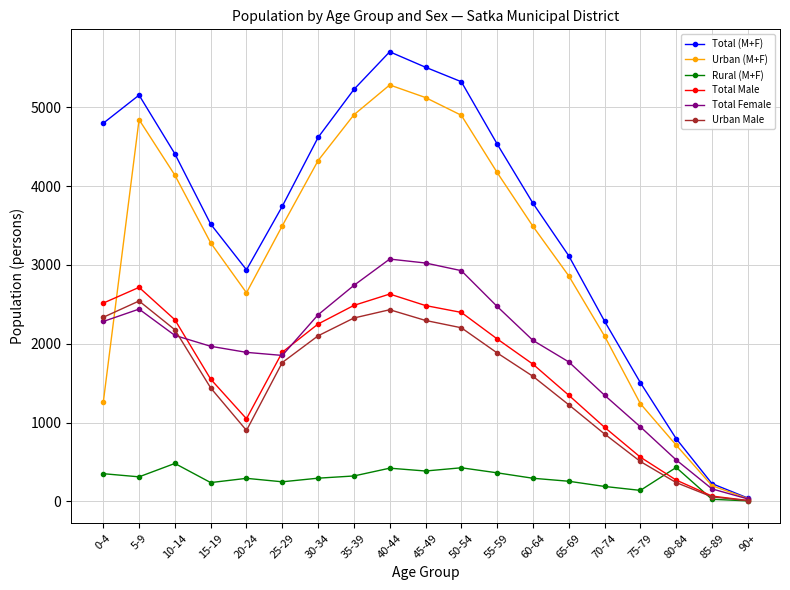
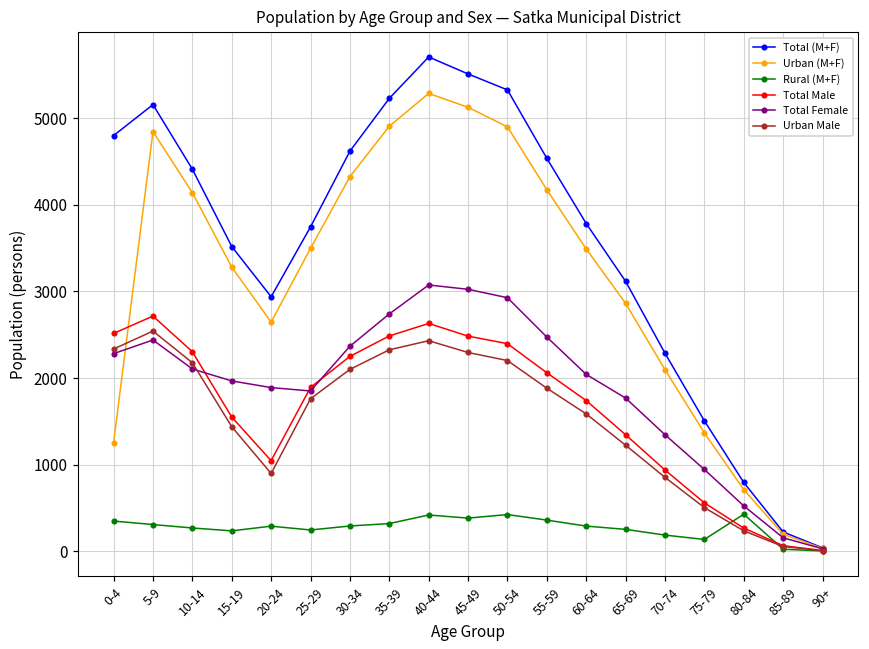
Rural (M+F), 10-14: 500 -> 300
Urban (M+F), 75-79: 1200 -> 1400
